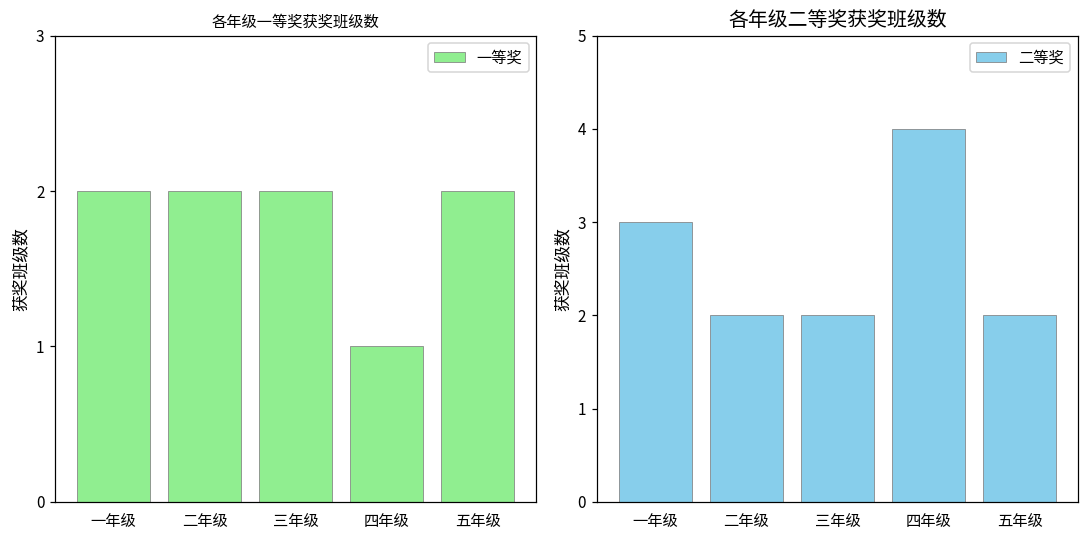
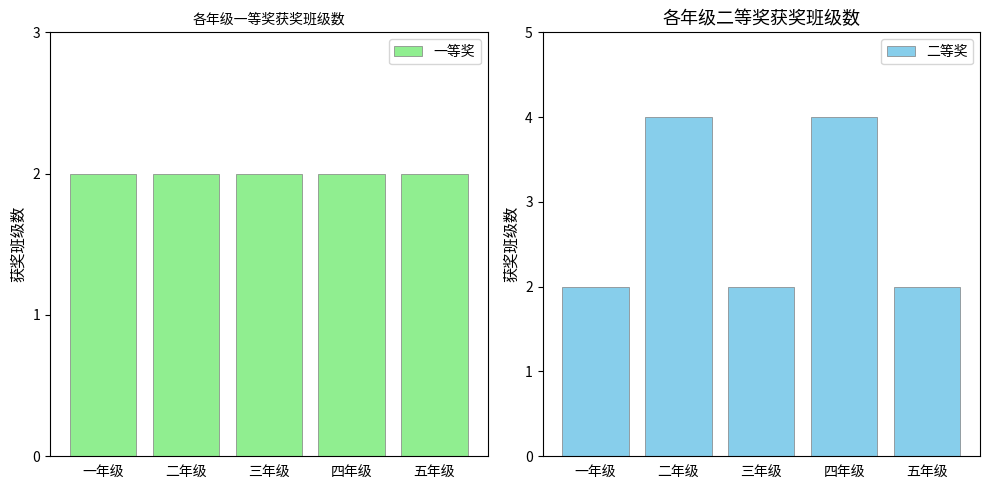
各年级一等奖获奖班级数, 四年级: 1 -> 2
各年级二等奖获奖班级数, 一年级: 3 -> 2
各年级二等奖获奖班级数, 二年级: 2 -> 4
